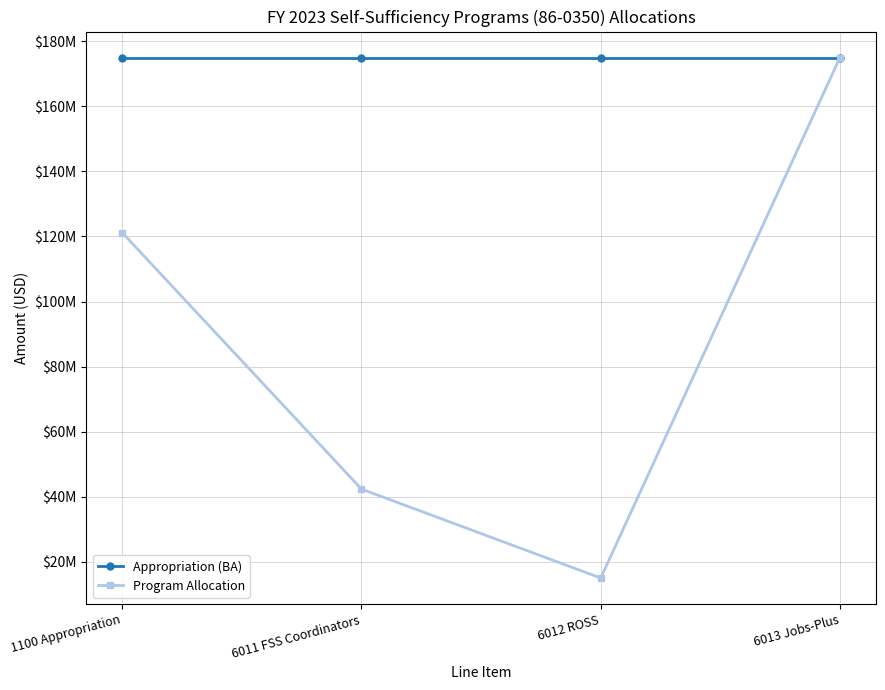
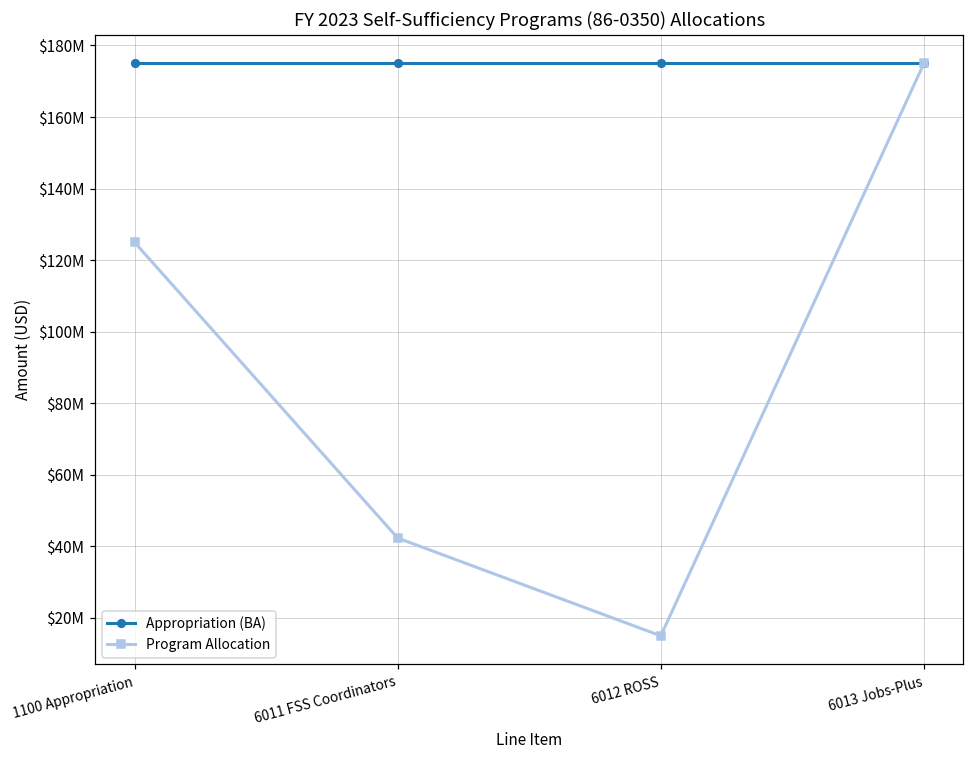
Program Allocation, 1100 Appropriation: $121000000 -> $125000000
